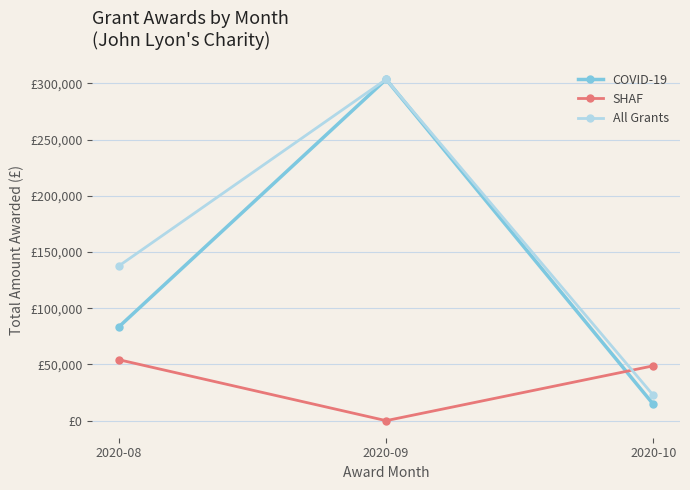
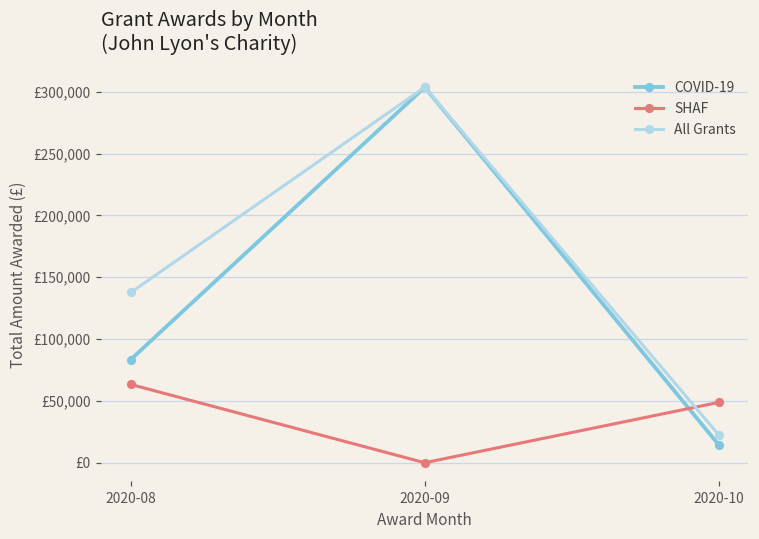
SHAF, 2020-08: £54,000 -> £63,000
